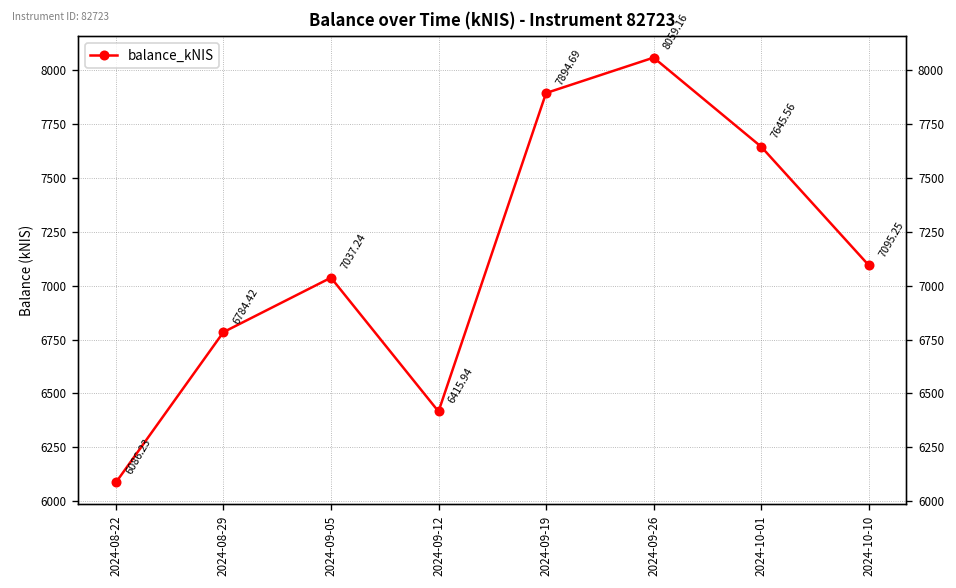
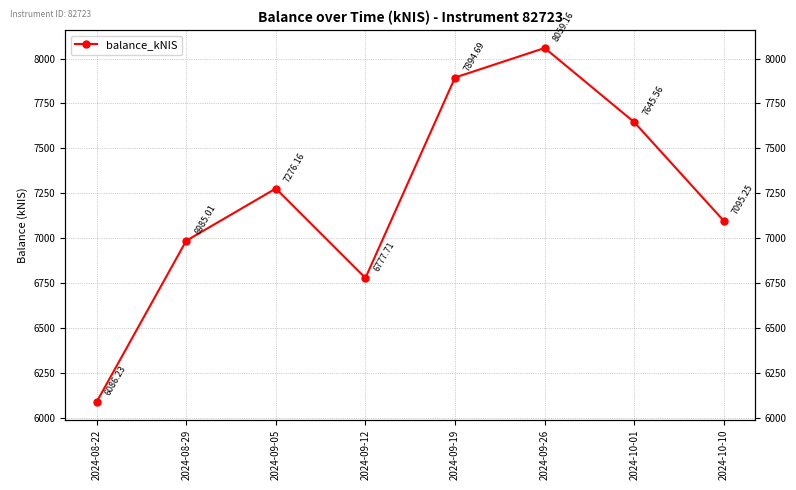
2024-08-29: 6784.42 -> 6985.01
2024-09-05: 7037.24 -> 7276.16
2024-09-12: 6415.94 -> 6777.71
